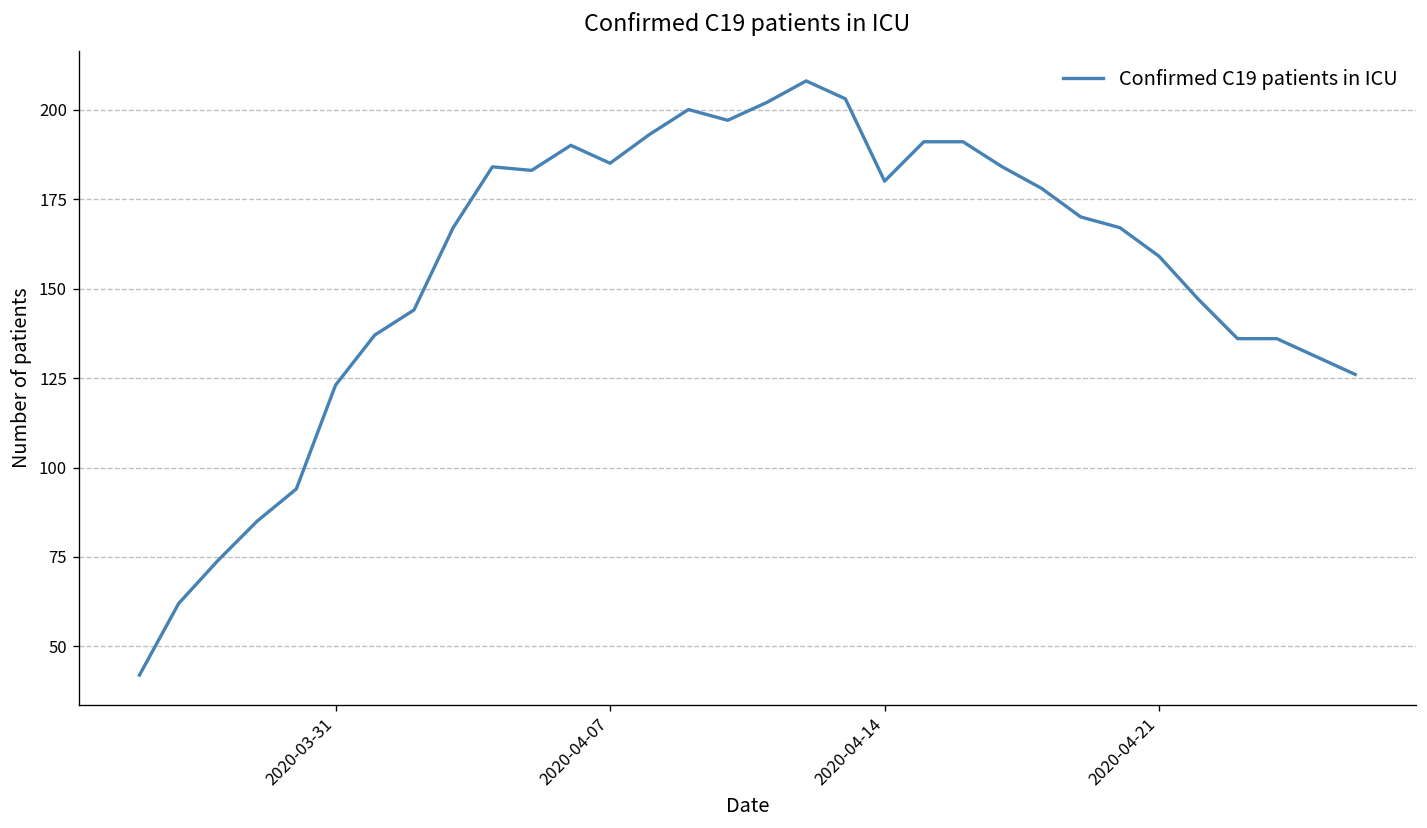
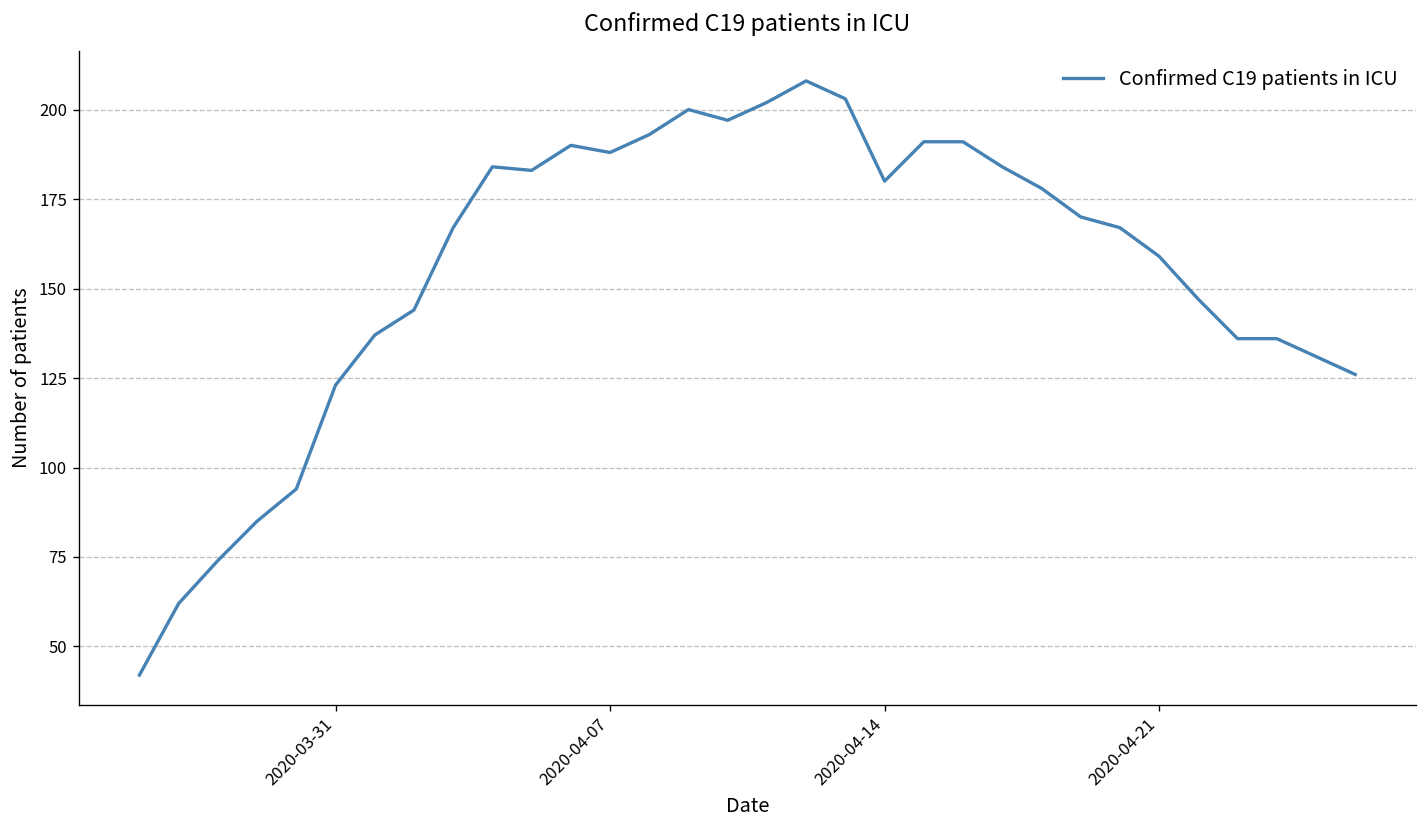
2020-04-07: 185 -> 188
